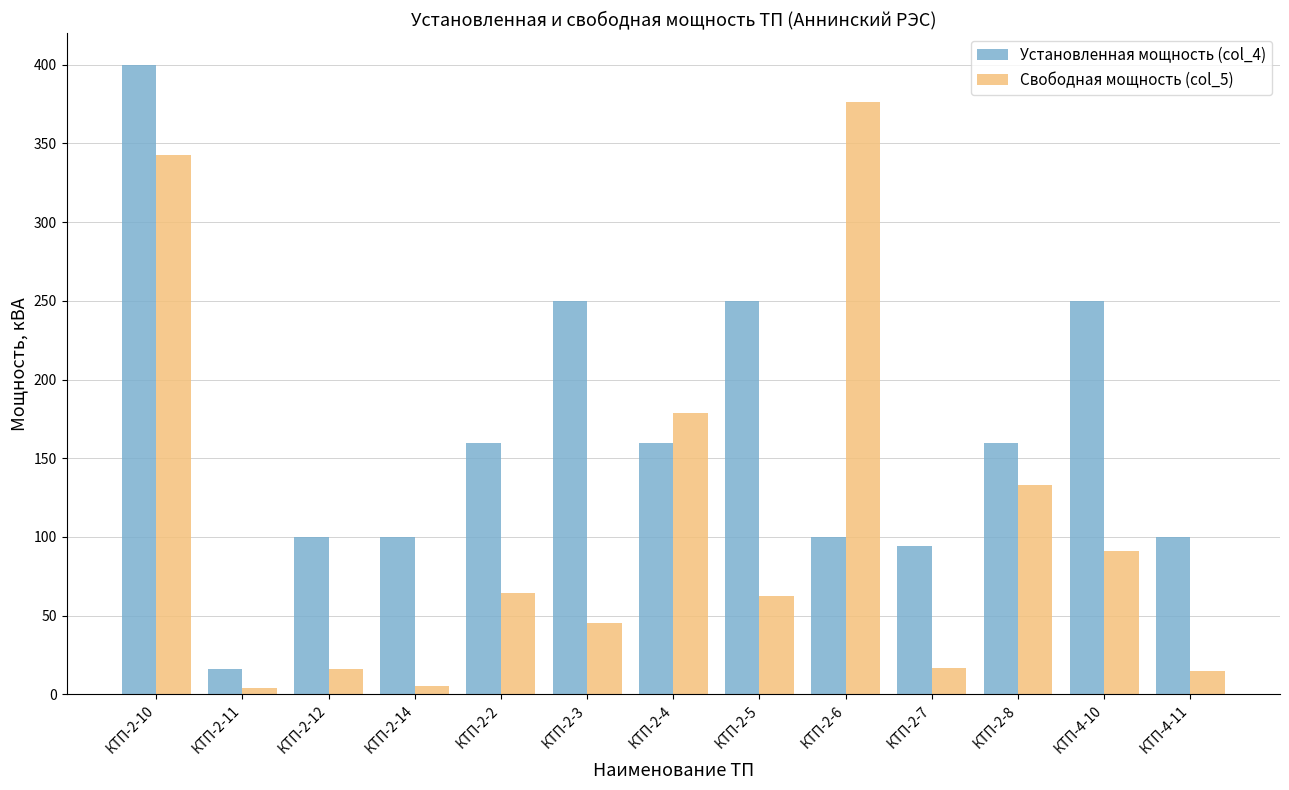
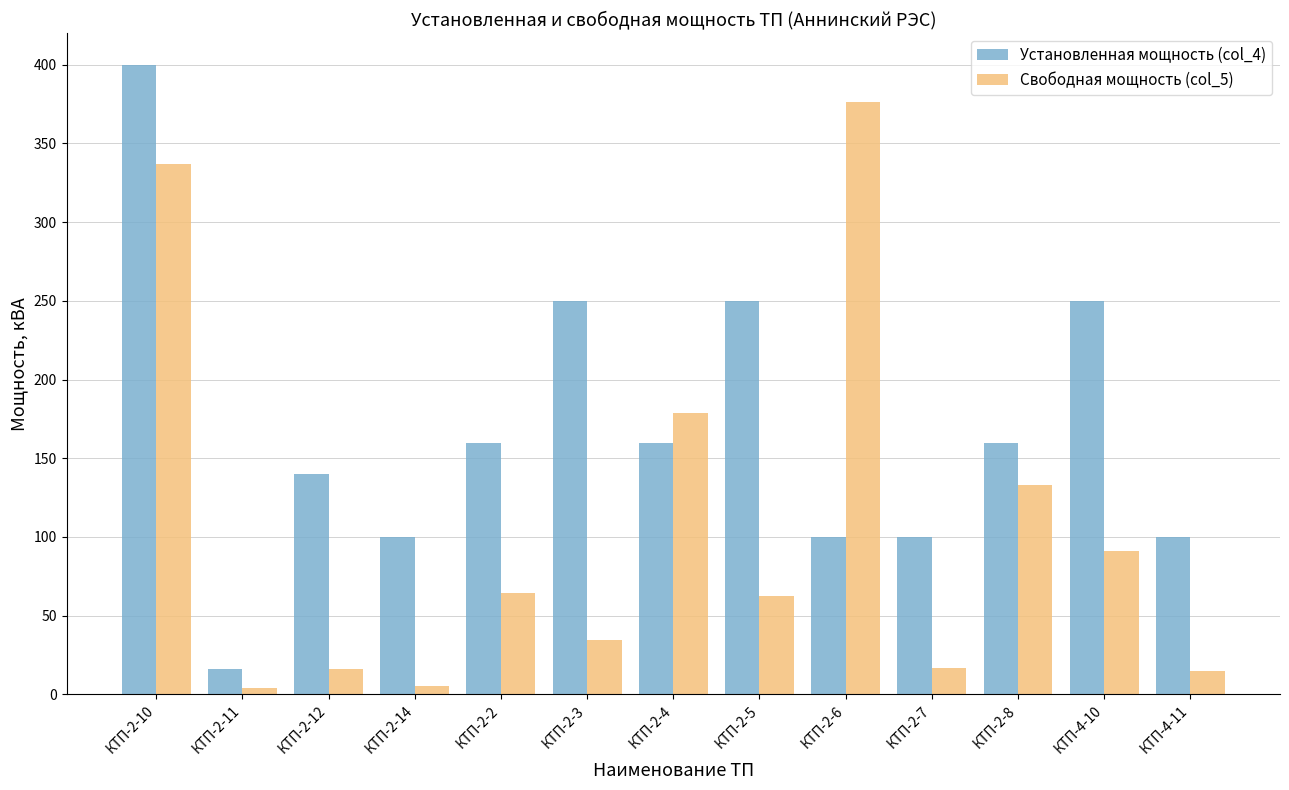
Свободная мощность (col_5), КТП-2-10: 343 -> 337
Установленная мощность (col_4), КТП-2-12: 100 -> 140
Свободная мощность (col_5), КТП-2-3: 45 -> 34
Установленная мощность (col_4), КТП-2-7: 94 -> 100
